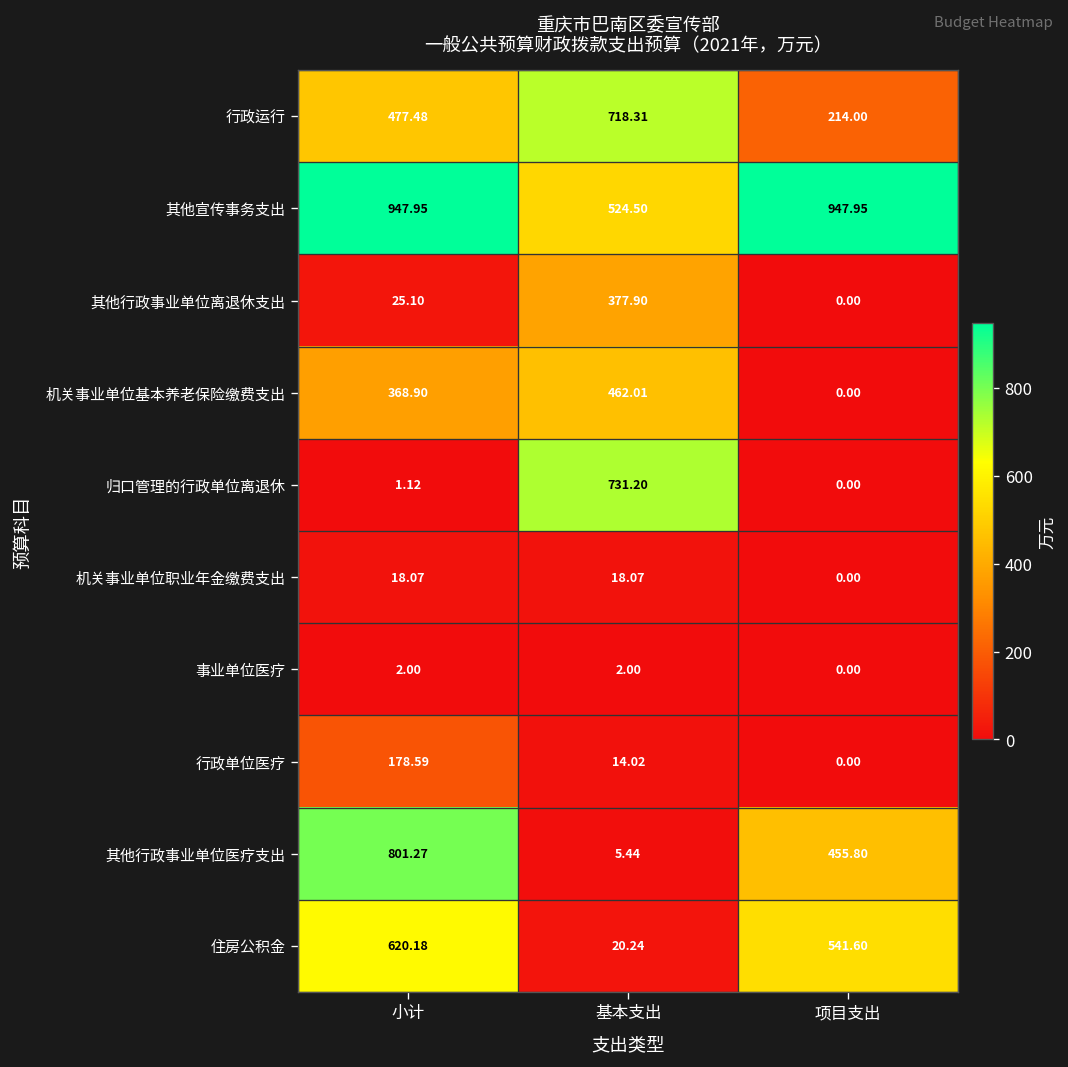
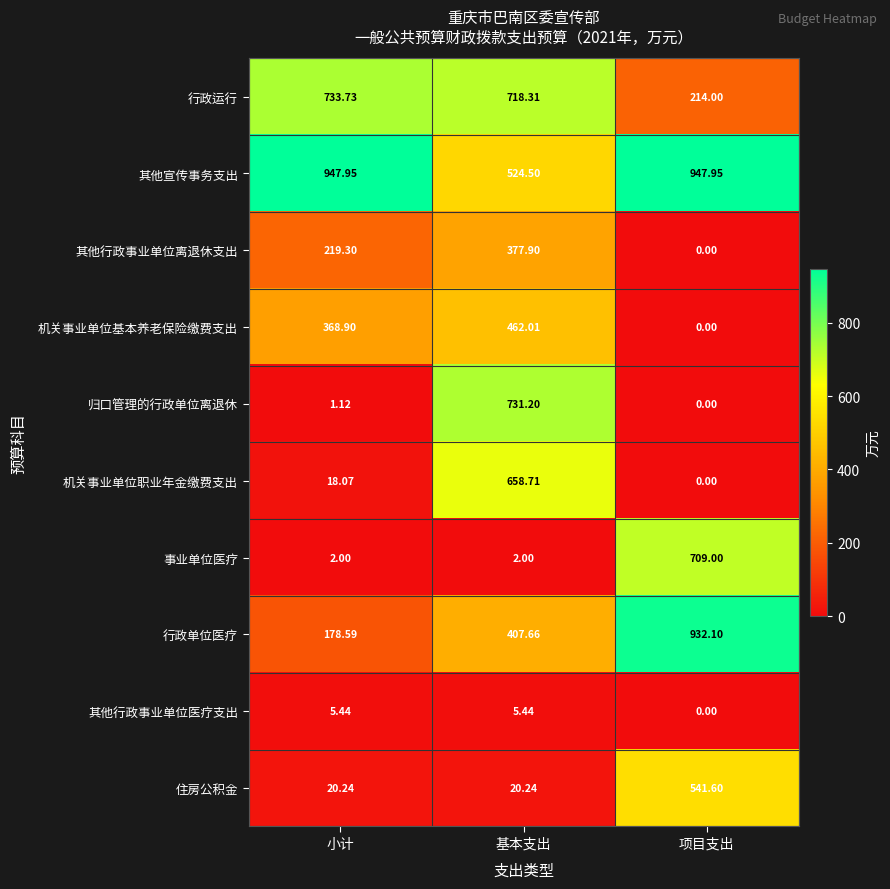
行政运行, 小计: 477.48 -> 733.73
其他行政事业单位离退休支出, 小计: 25.10 -> 219.30
机关事业单位职业年金缴费支出, 基本支出: 18.07 -> 658.71
事业单位医疗, 项目支出: 0.00 -> 709.00
行政单位医疗, 基本支出: 14.02 -> 407.66
行政单位医疗, 项目支出: 0.00 -> 932.10
其他行政事业单位医疗支出, 小计: 801.27 -> 5.44
其他行政事业单位医疗支出, 项目支出: 455.80 -> 0.00
住房公积金, 小计: 620.18 -> 20.24
